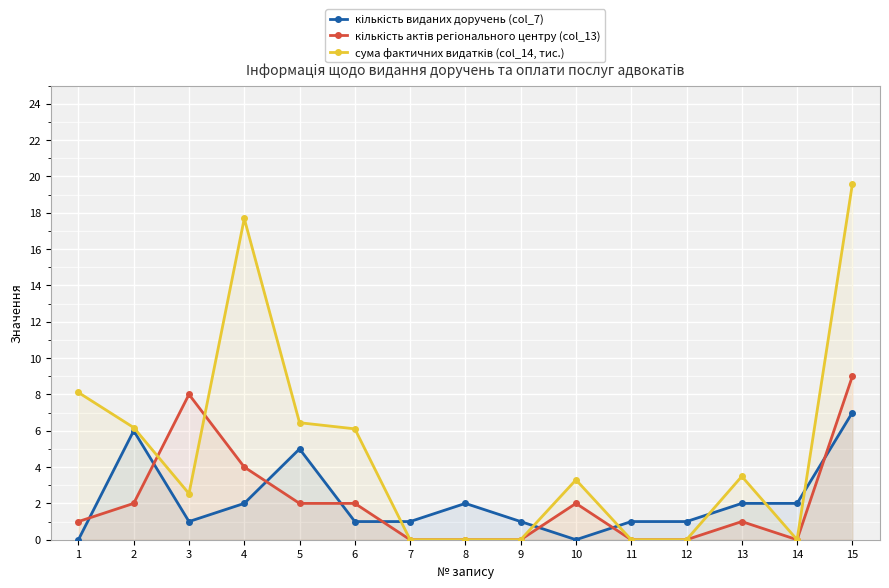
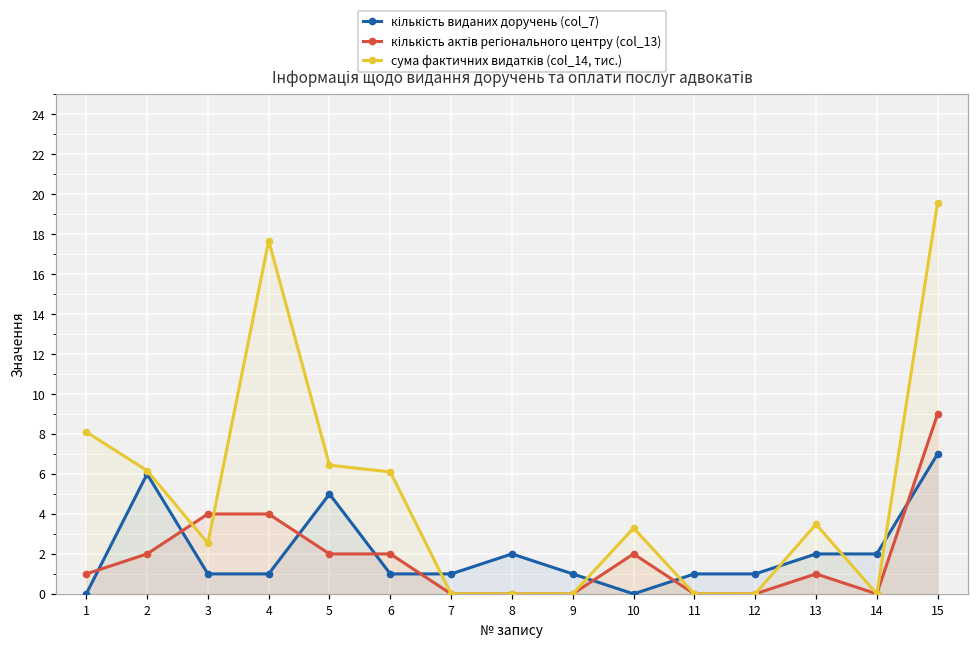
кількість актів регіонального центру (col_13), 3: 8 -> 4
кількість виданих доручень (col_7), 4: 2 -> 1
